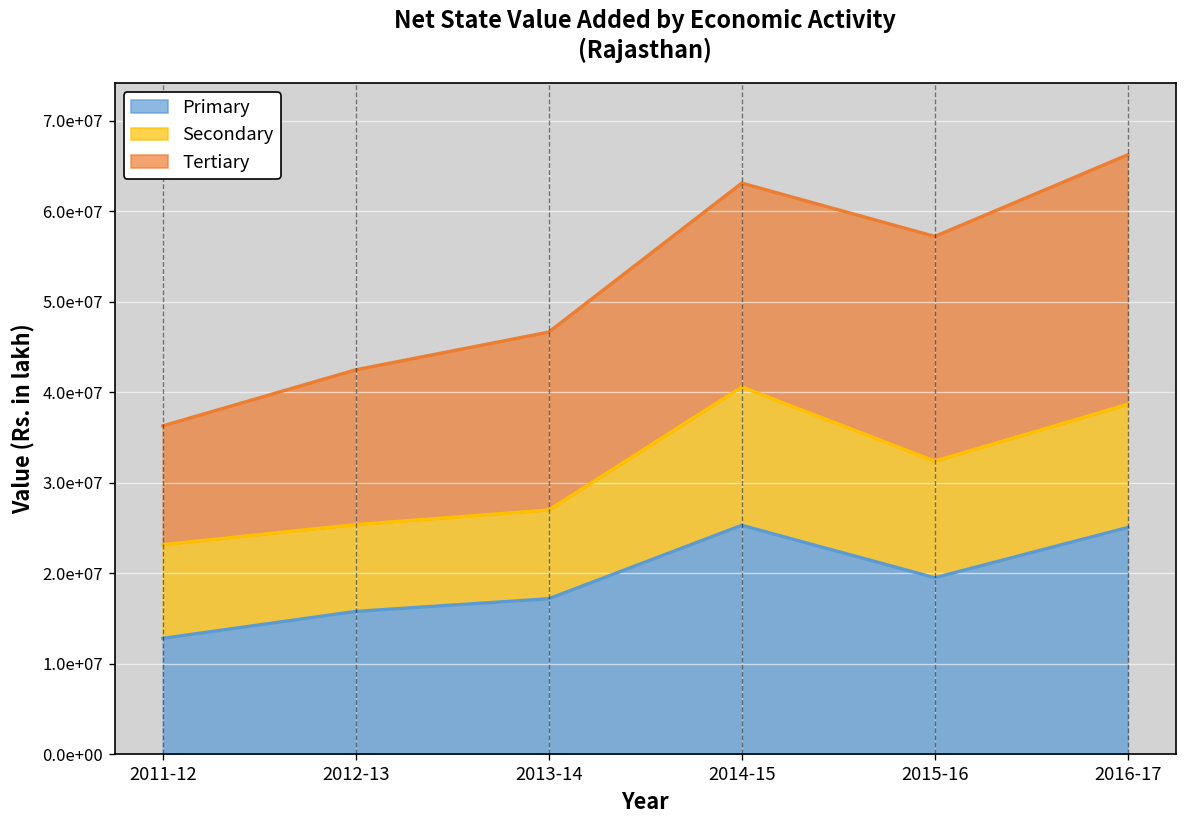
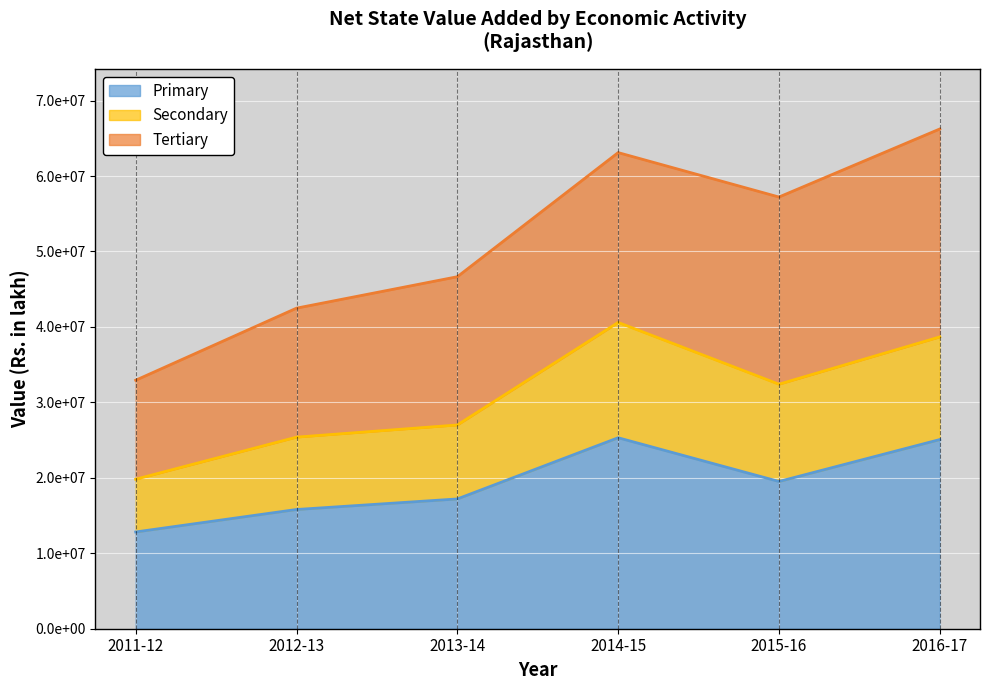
Secondary, 2011-12: 10000000 -> 7000000
